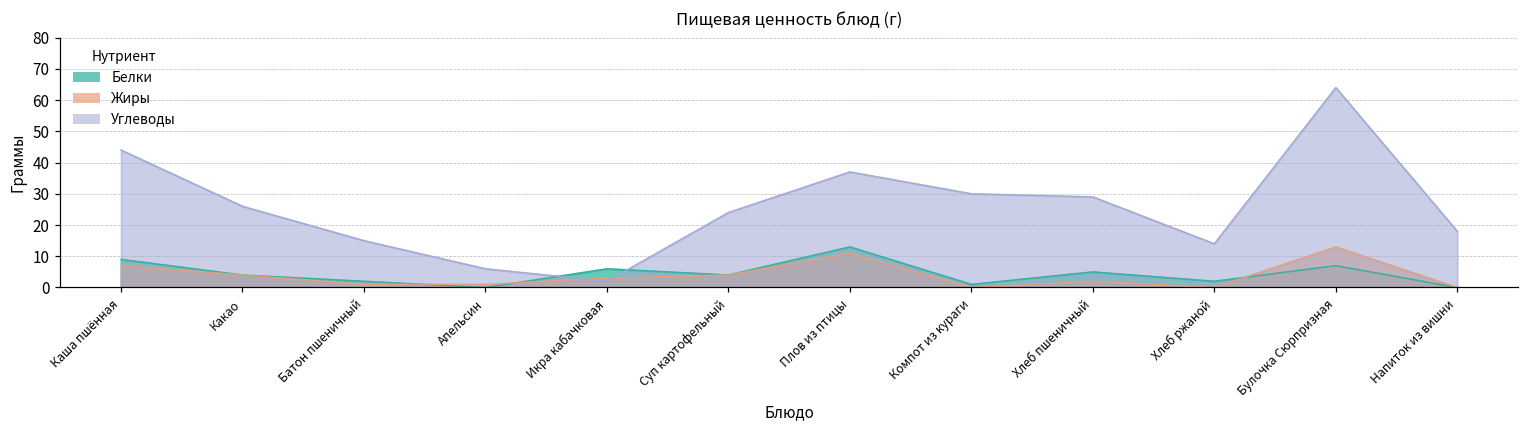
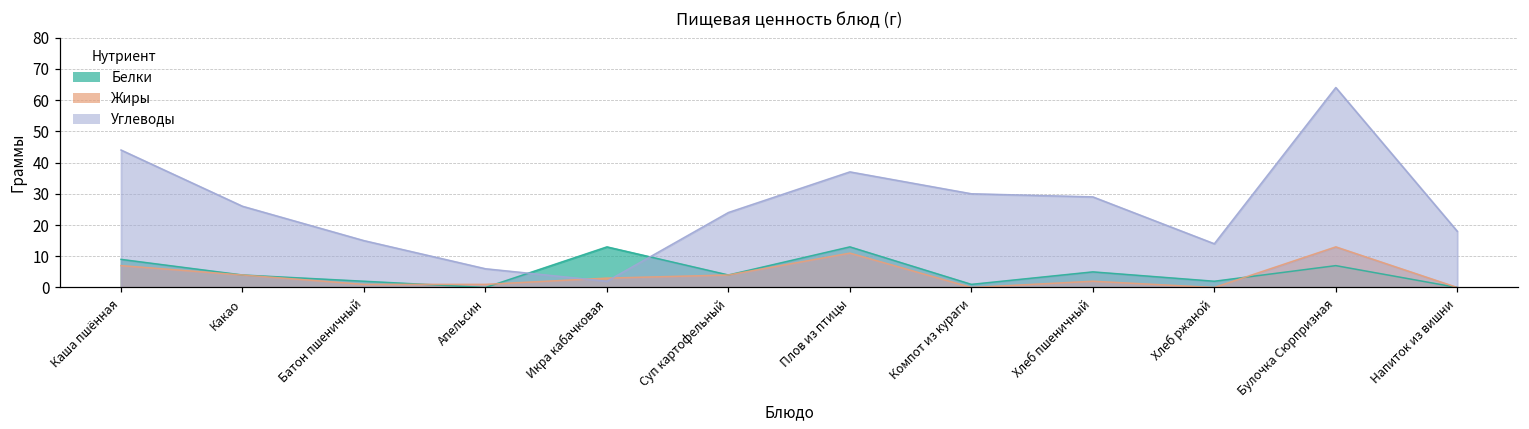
Белки, Икра кабачковая: 6 -> 13
